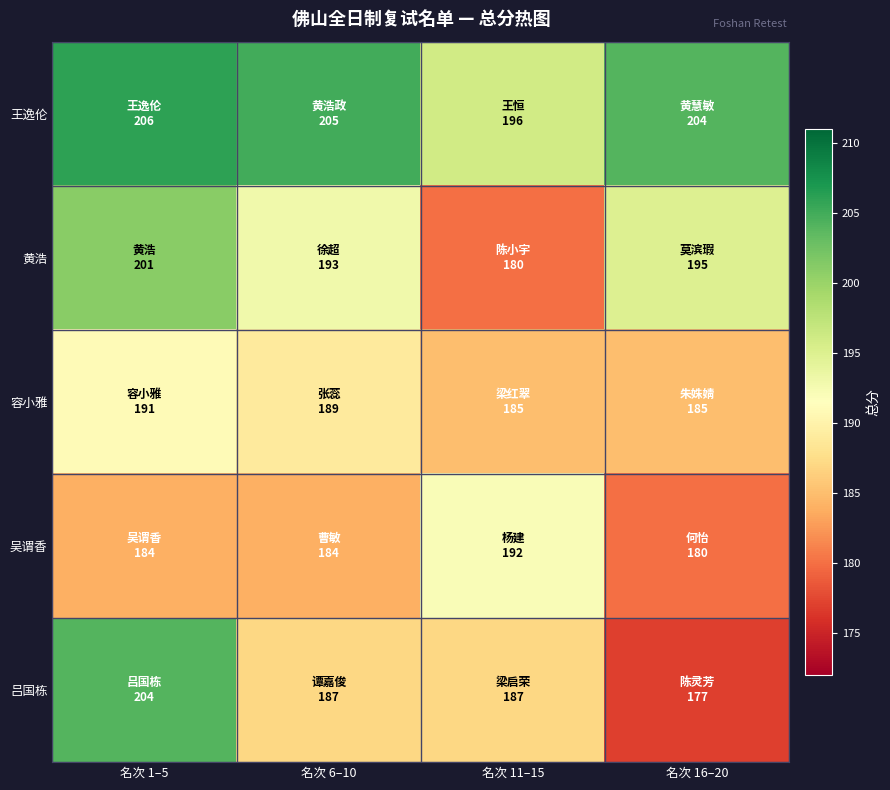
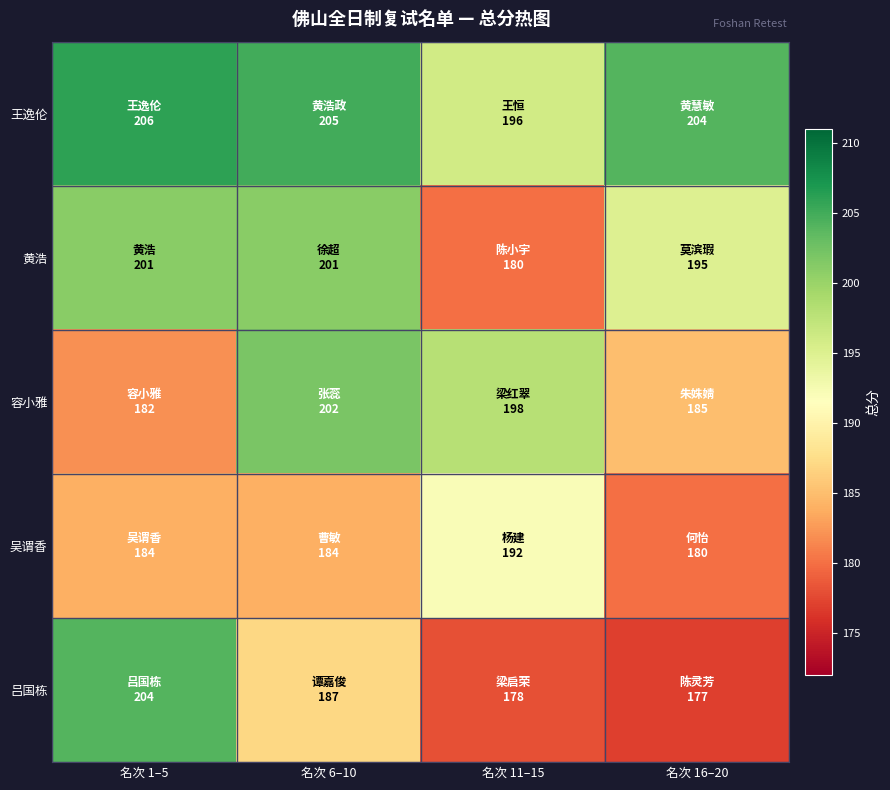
黄浩, 名次 6–10: 193 -> 201
容小雅, 名次 1–5: 191 -> 182
容小雅, 名次 6–10: 189 -> 202
容小雅, 名次 11–15: 185 -> 198
吕国栋, 名次 11–15: 187 -> 178
